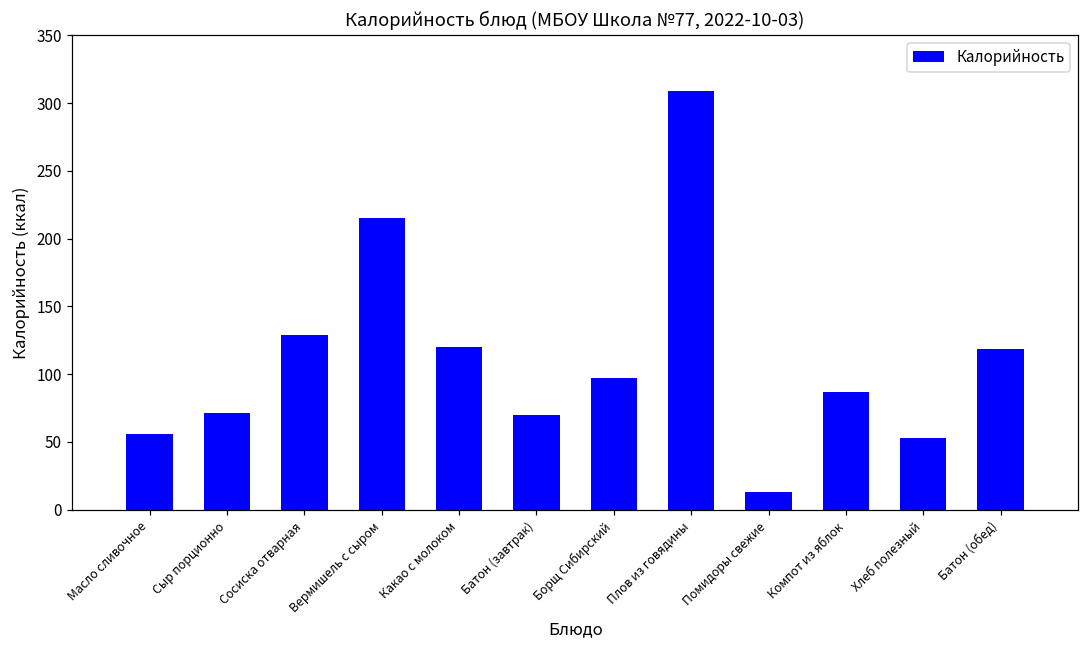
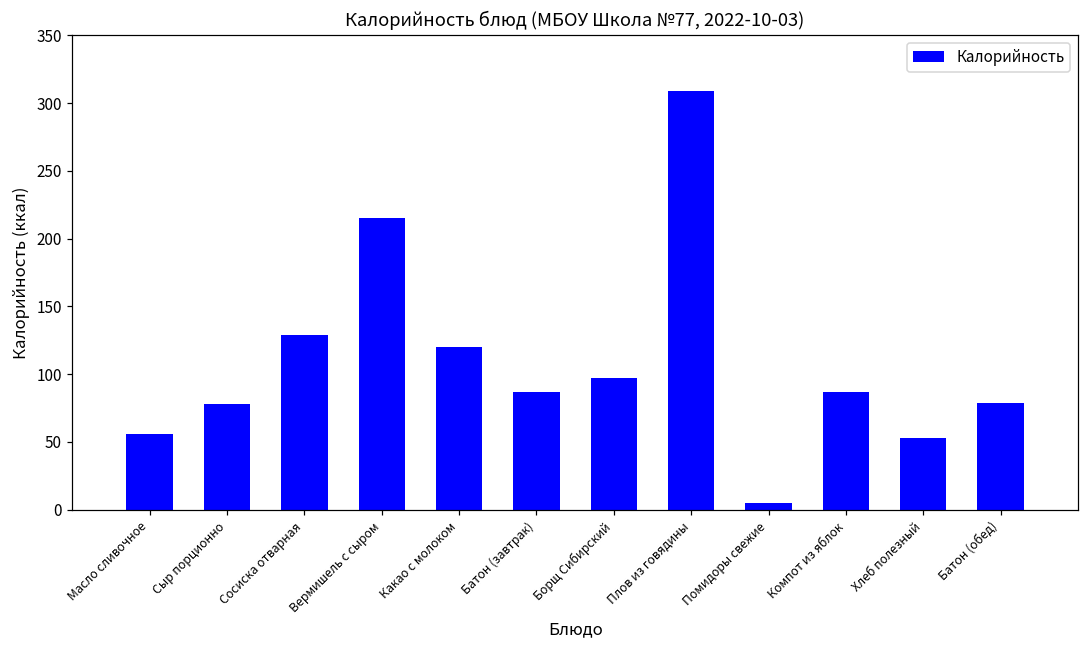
Сыр порционно: 71 -> 78
Батон (завтрак): 70 -> 87
Помидоры свежие: 13 -> 5
Батон (обед): 118 -> 78
